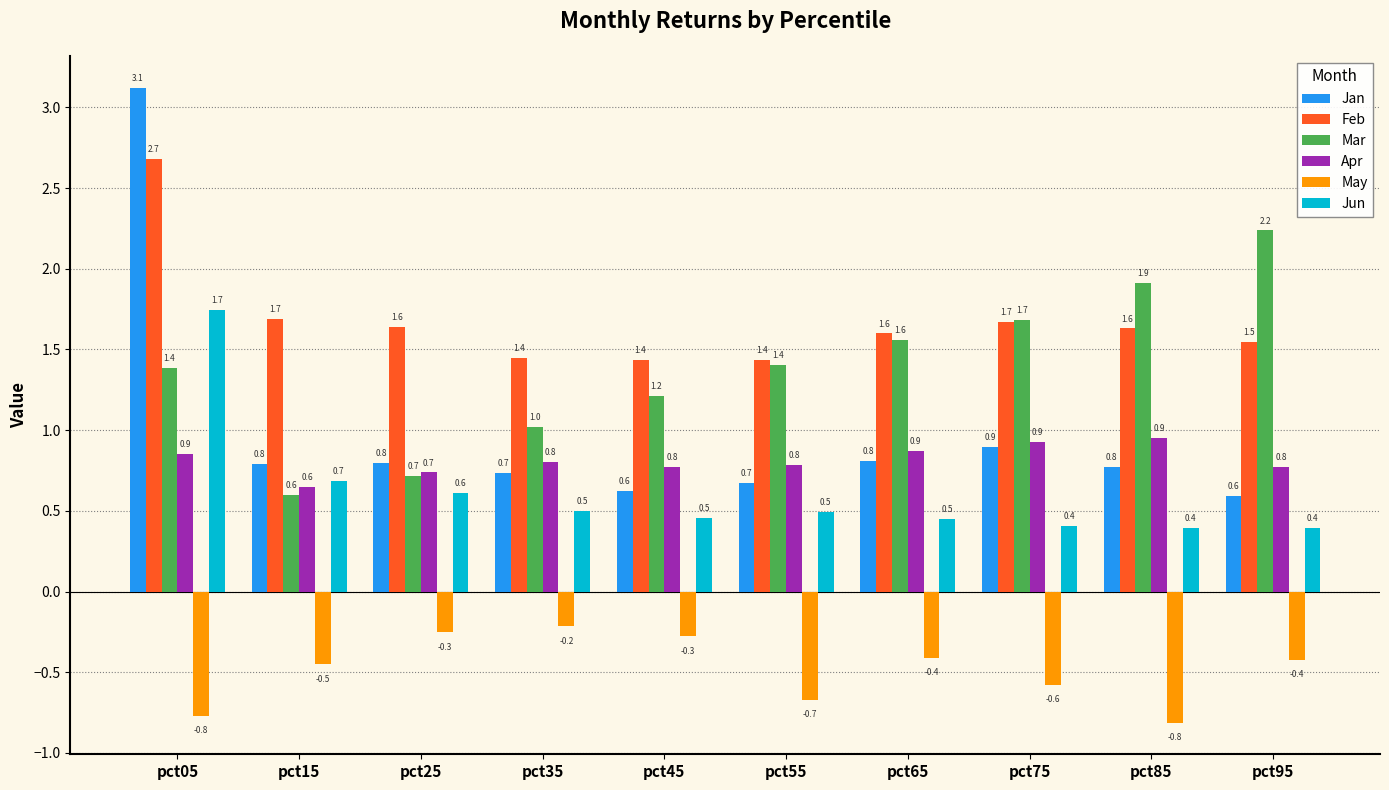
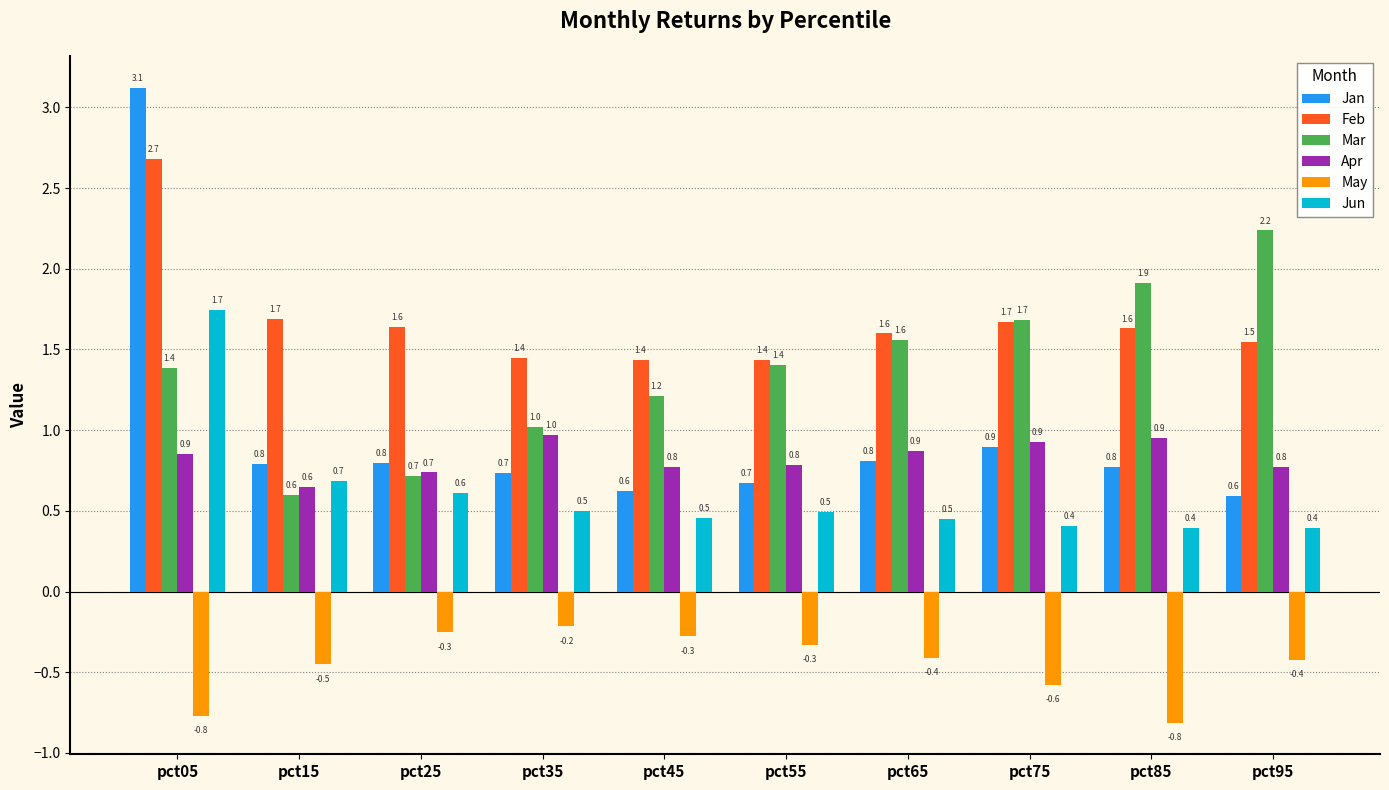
Apr, pct35: 0.8 -> 1.0
May, pct55: -0.7 -> -0.3
